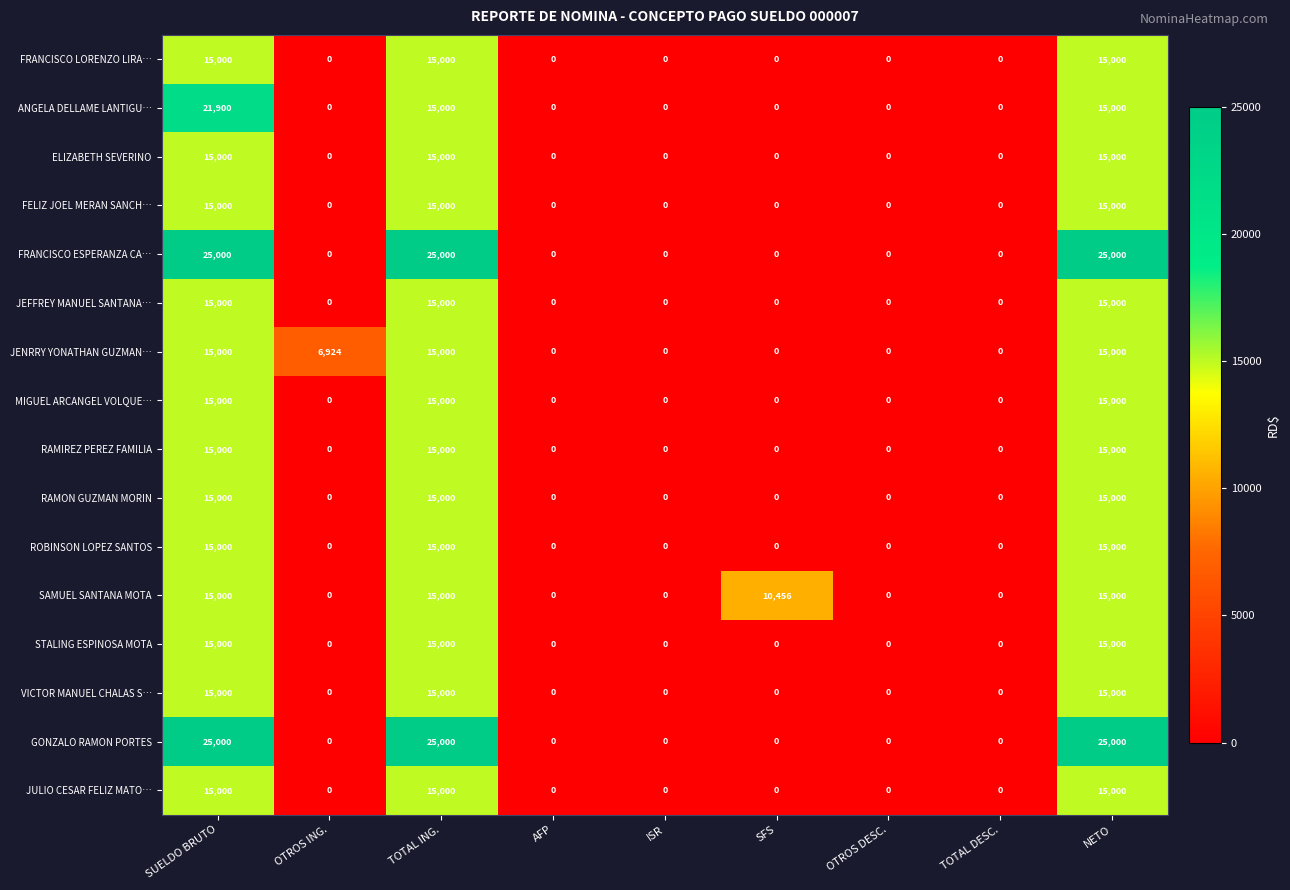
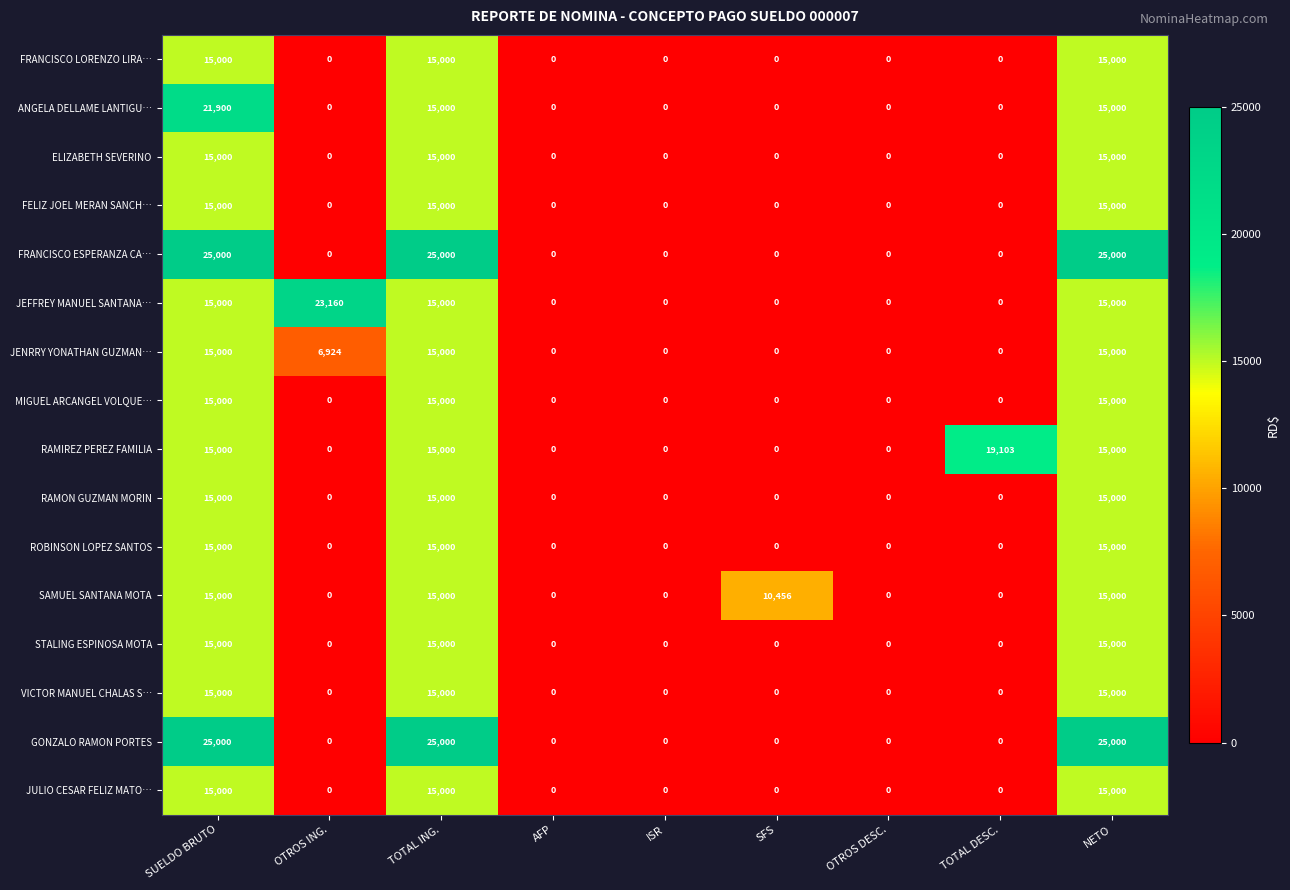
JEFFREY MANUEL SANTANA…, OTROS ING.: 0 -> 23,160
RAMIREZ PEREZ FAMILIA, TOTAL DESC.: 0 -> 19,103
